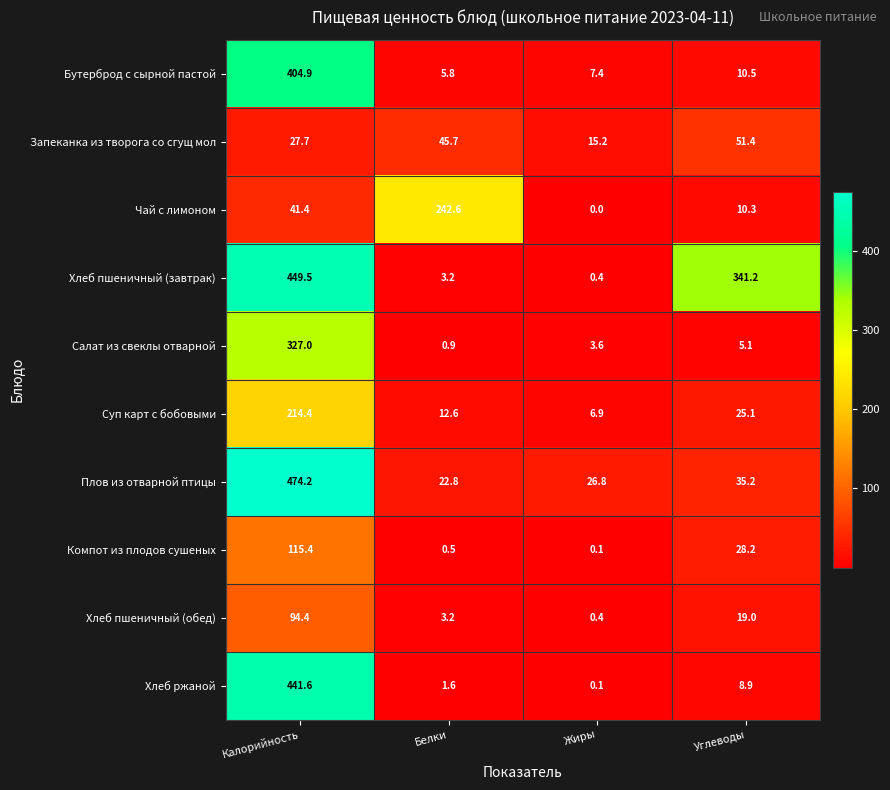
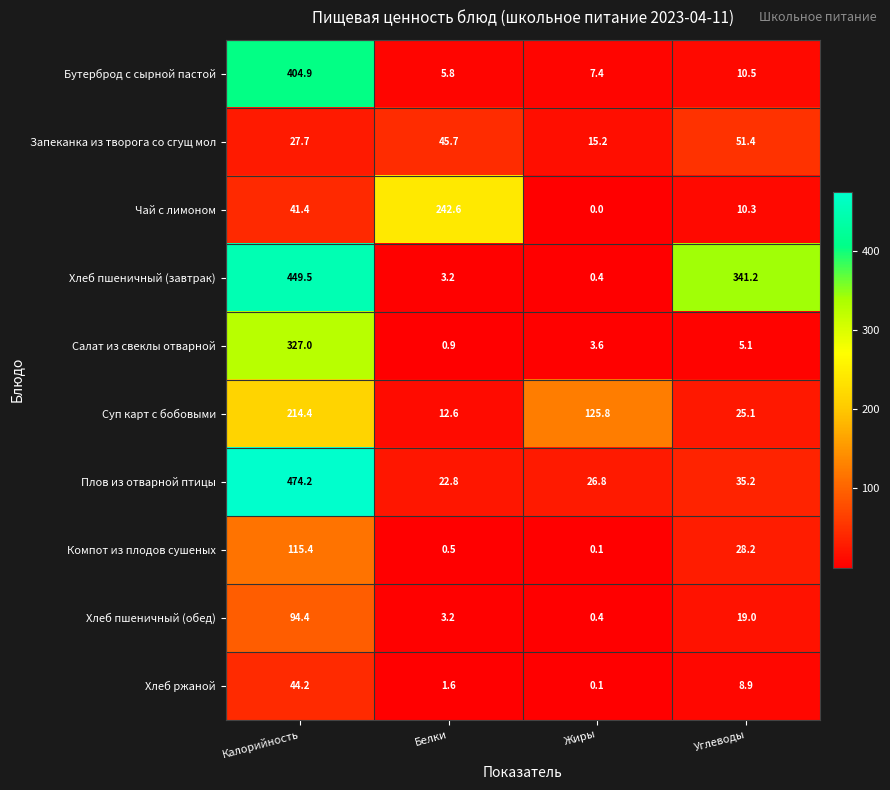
Суп карт с бобовыми, Жиры: 6.9 -> 125.8
Хлеб ржаной, Калорийность: 441.6 -> 44.2
